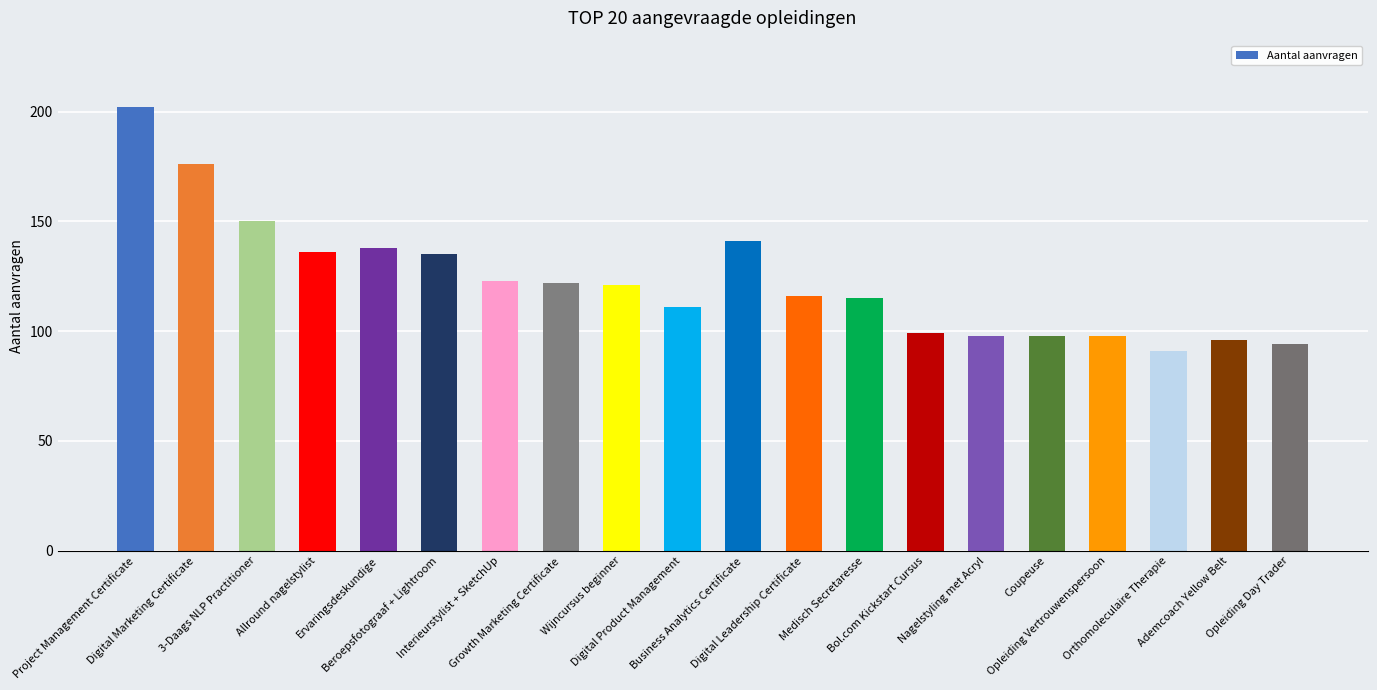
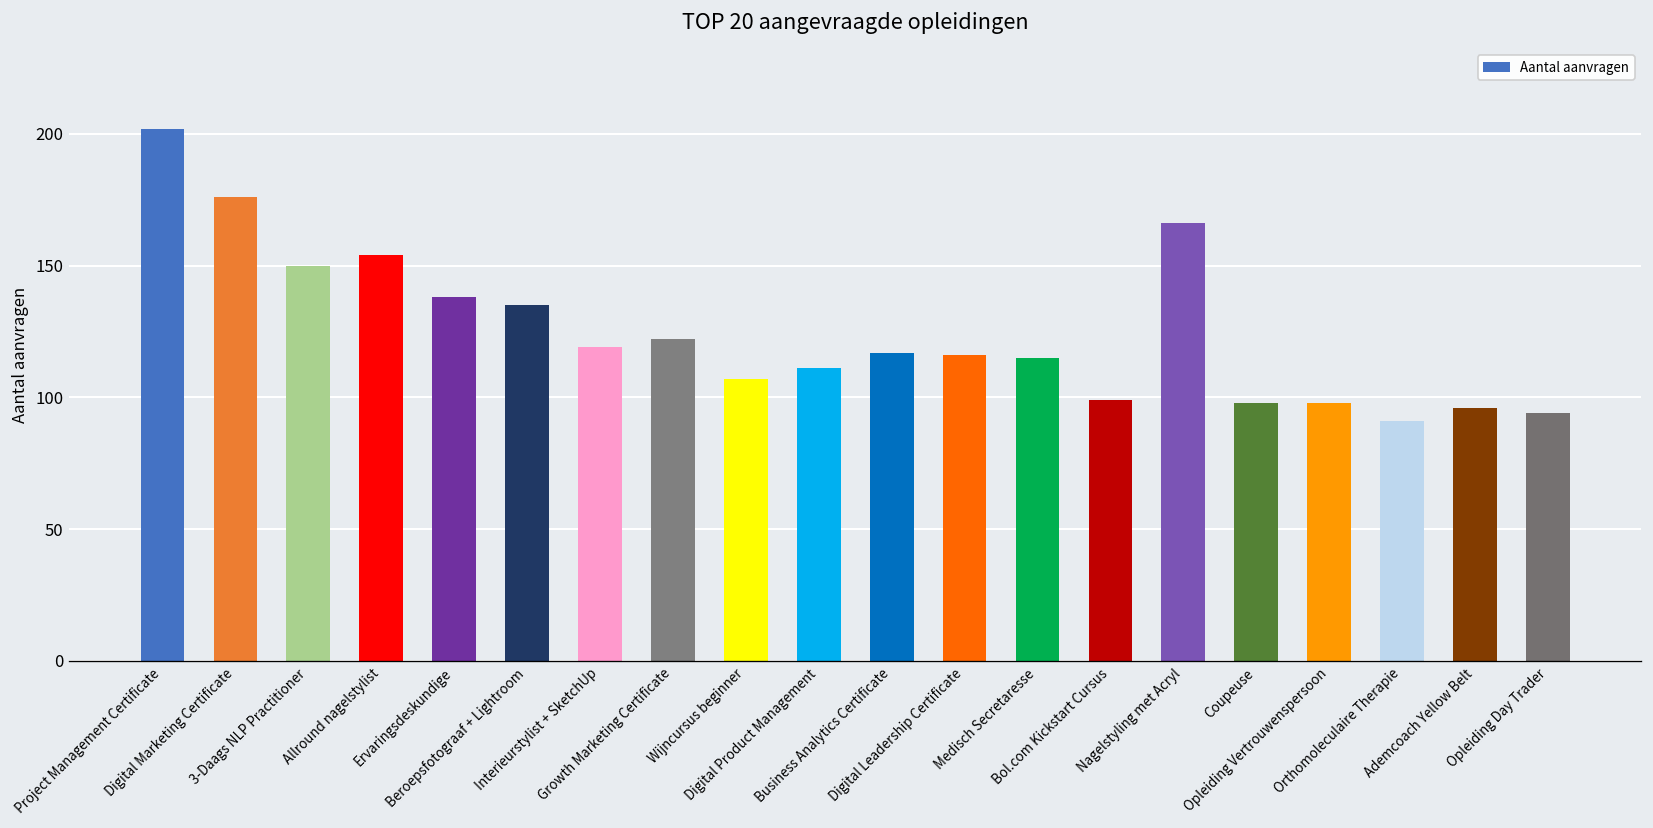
Allround nagelstylist: 136 -> 154
Interieurstylist + SketchUp: 123 -> 119
Wijncursus beginner: 121 -> 107
Business Analytics Certificate: 141 -> 117
Nagelstyling met Acryl: 98 -> 166
